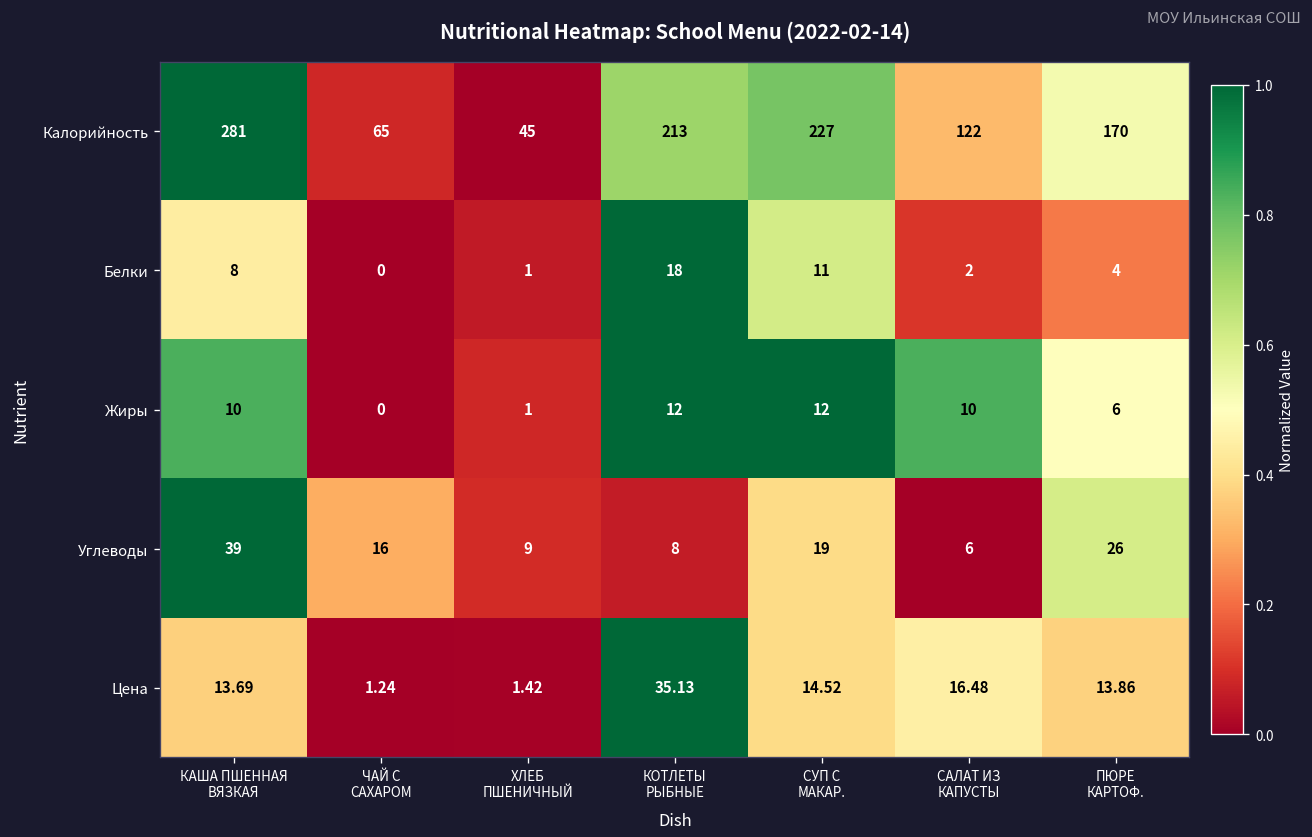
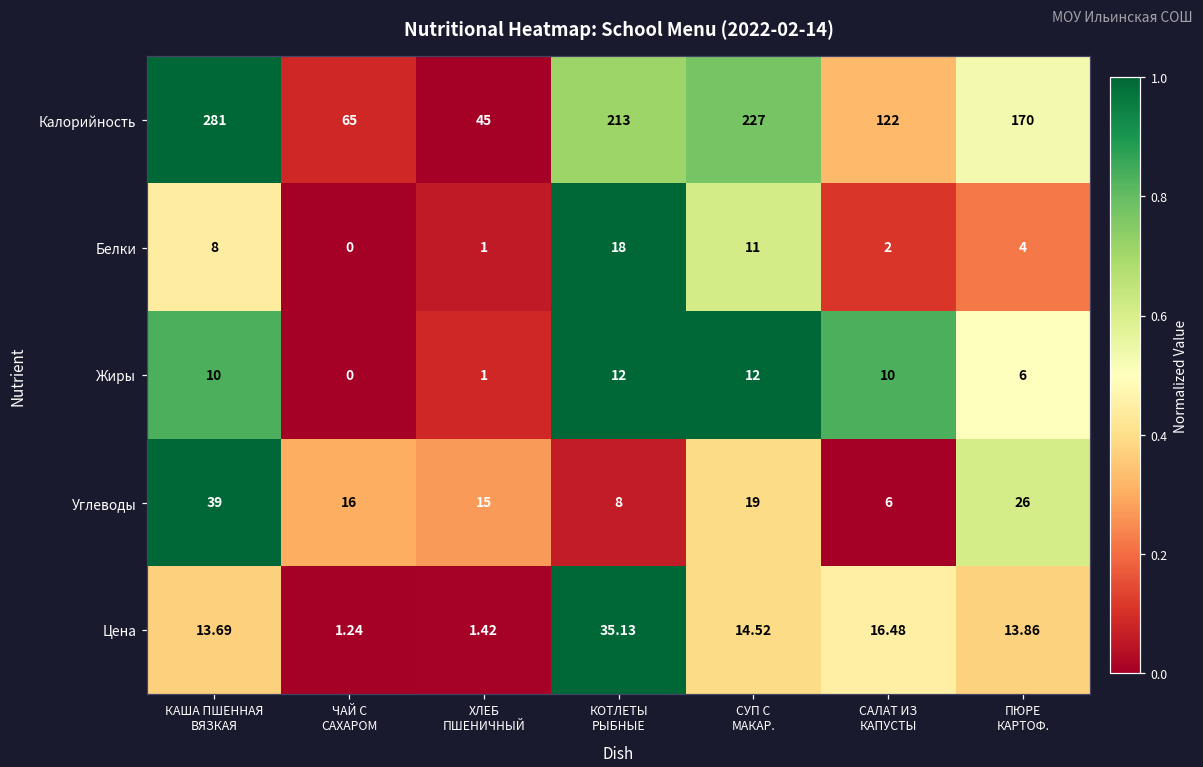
Углеводы, ХЛЕБ ПШЕНИЧНЫЙ: 9 -> 15
